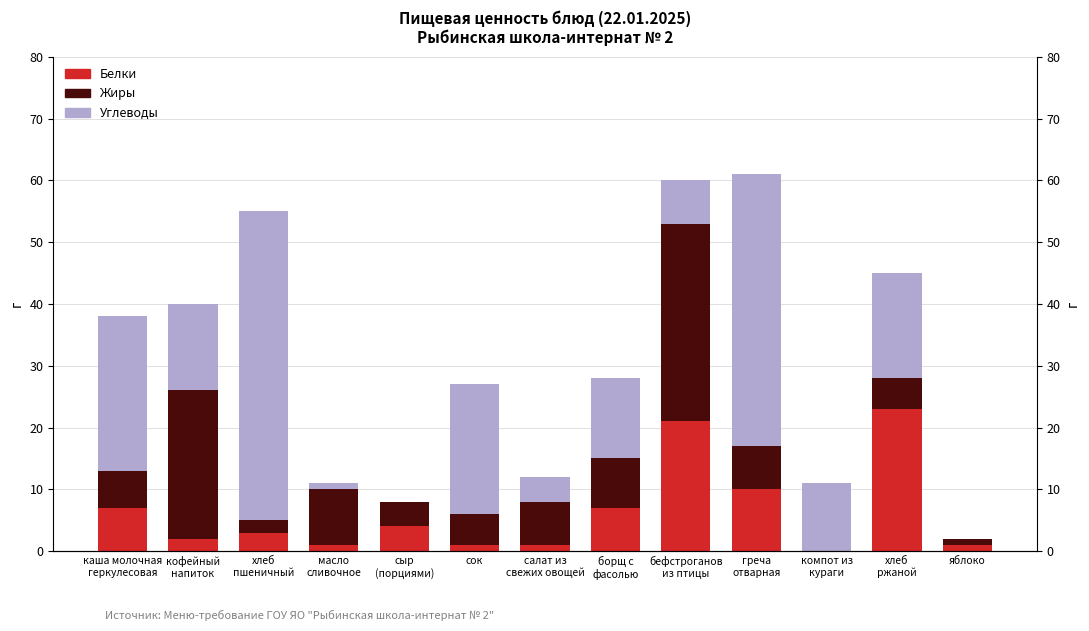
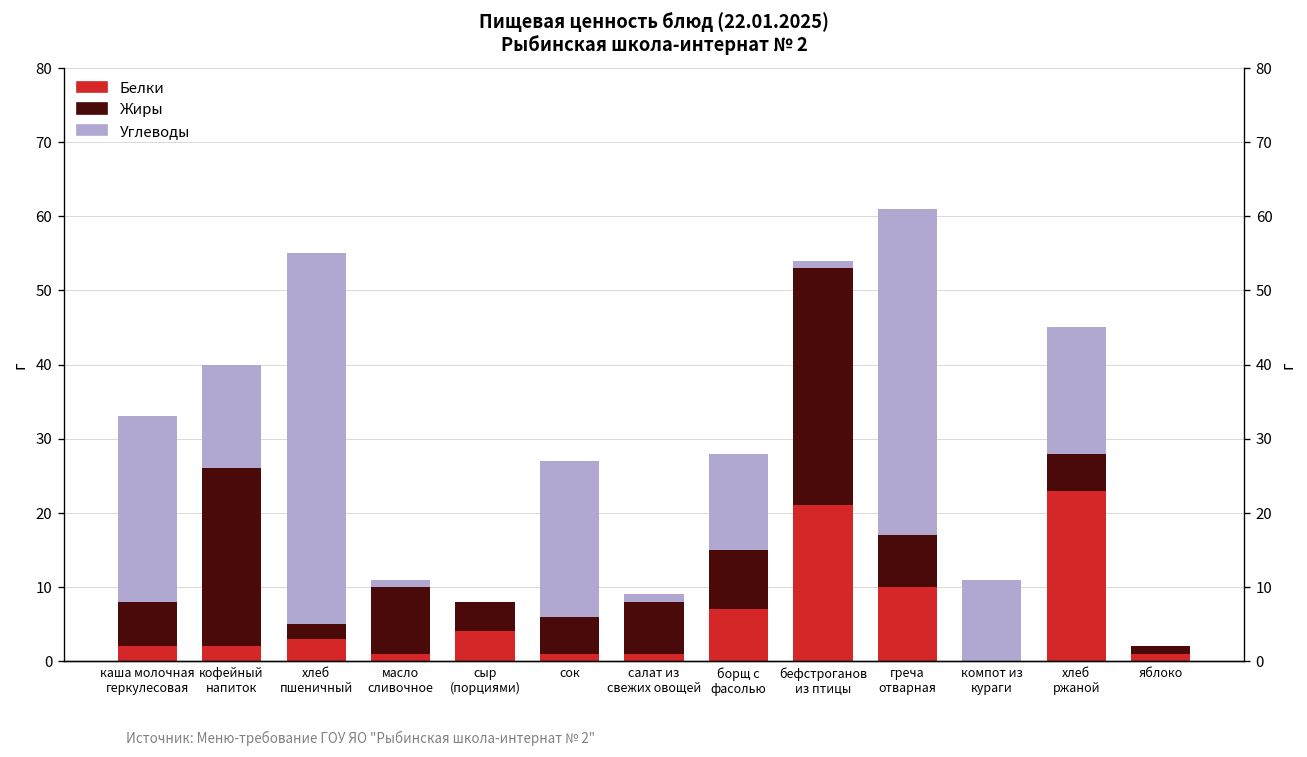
Белки, каша молочная геркулесовая: 7 -> 2
Углеводы, салат из свежих овощей: 4 -> 1
Углеводы, бефстроганов из птицы: 7 -> 1
